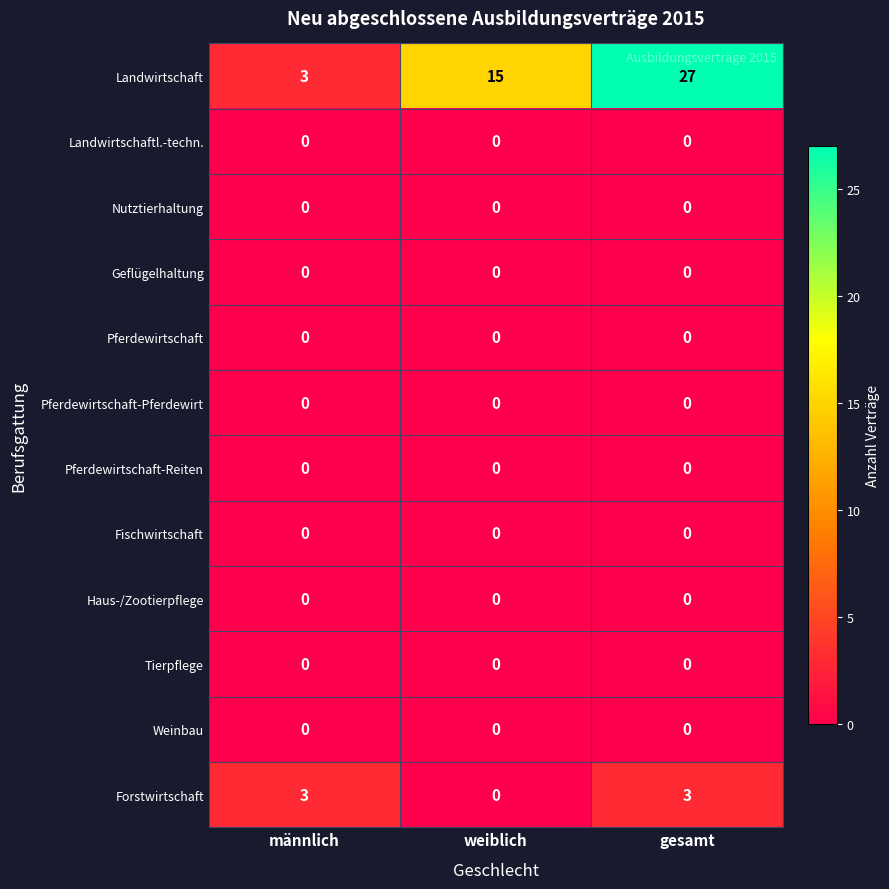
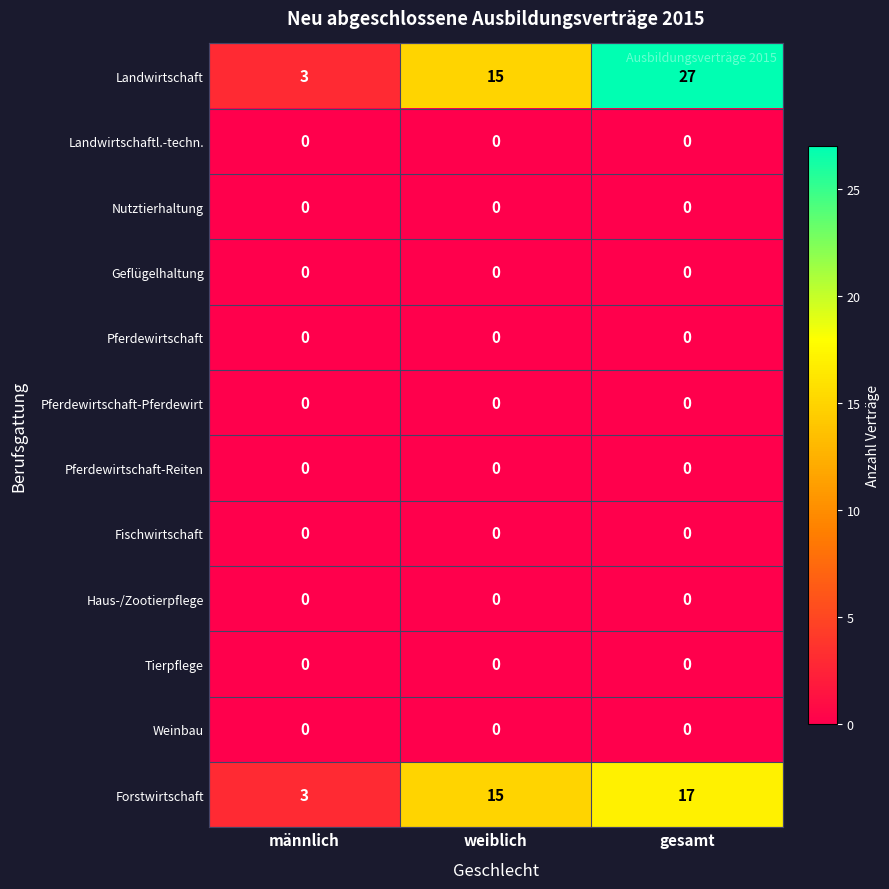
Forstwirtschaft, weiblich: 0 -> 15
Forstwirtschaft, gesamt: 3 -> 17
